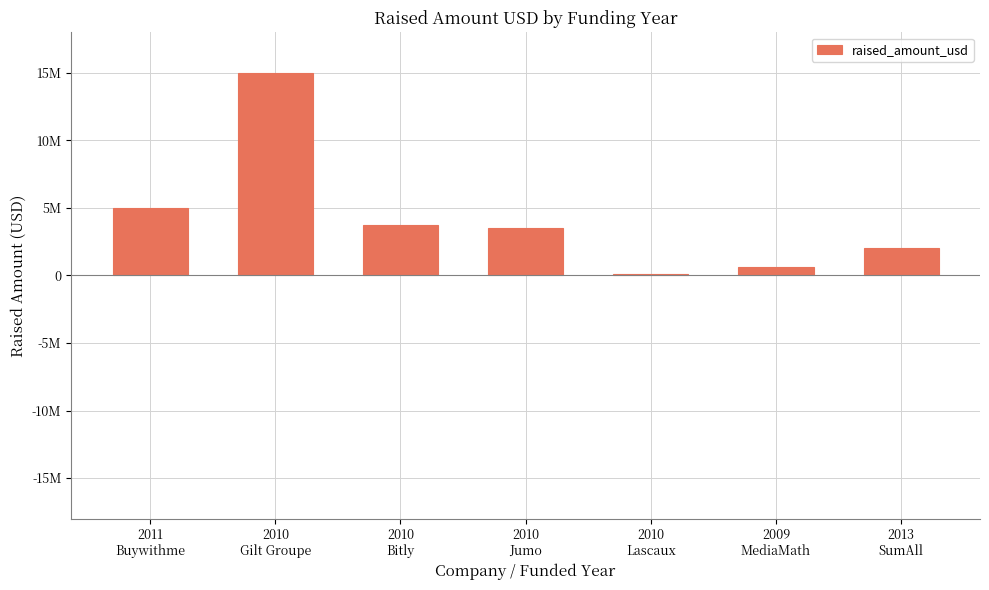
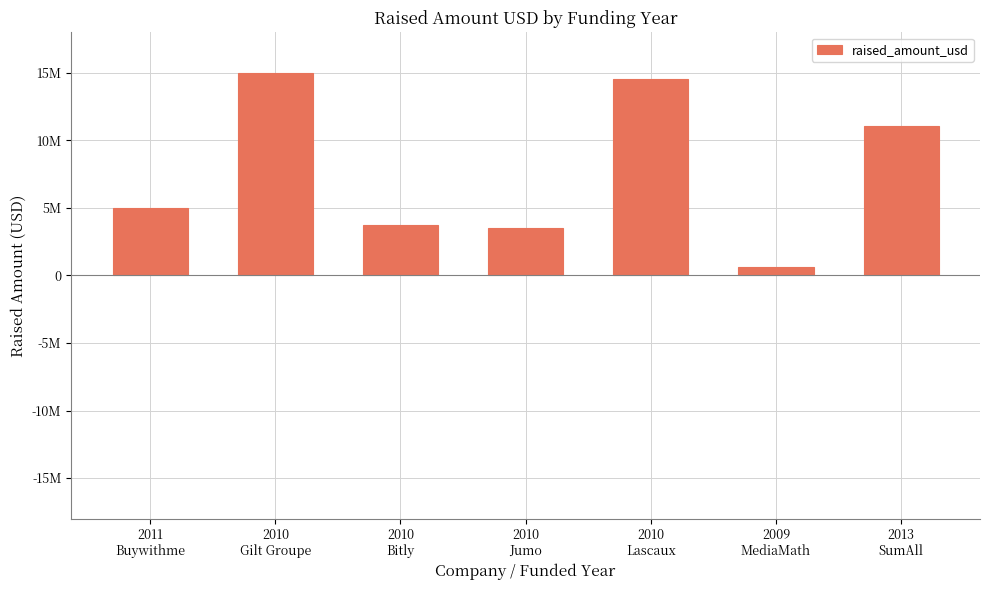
2010 Lascaux: 100000 -> 14500000
2013 SumAll: 2000000 -> 11100000
